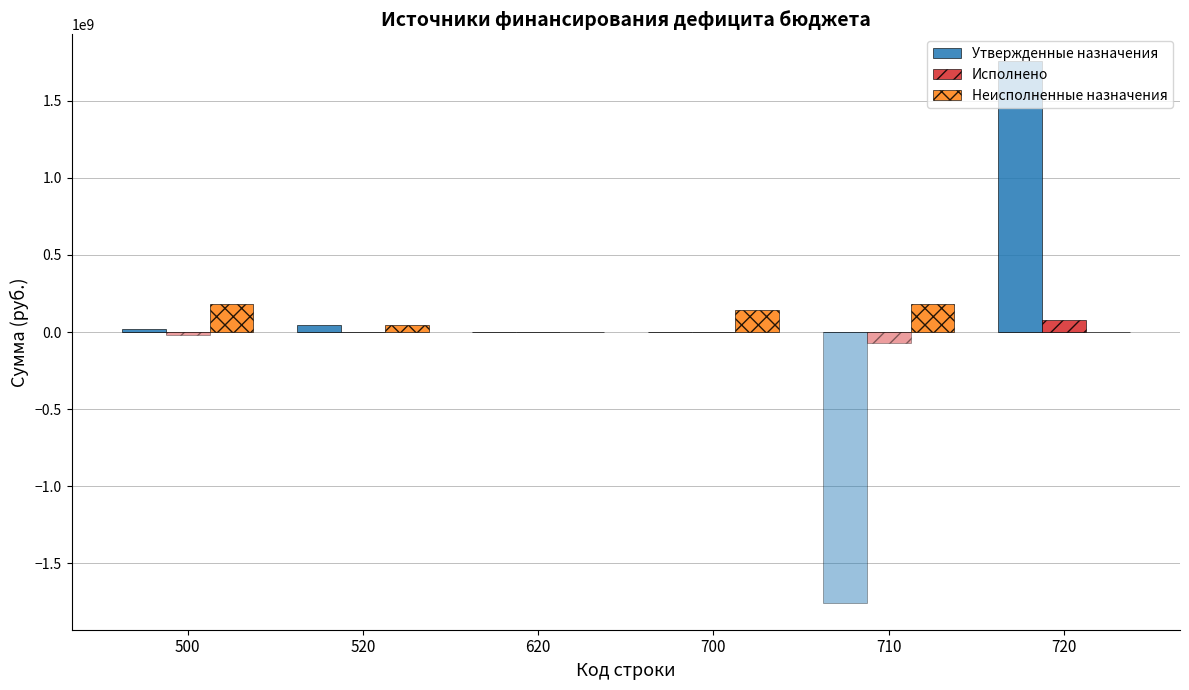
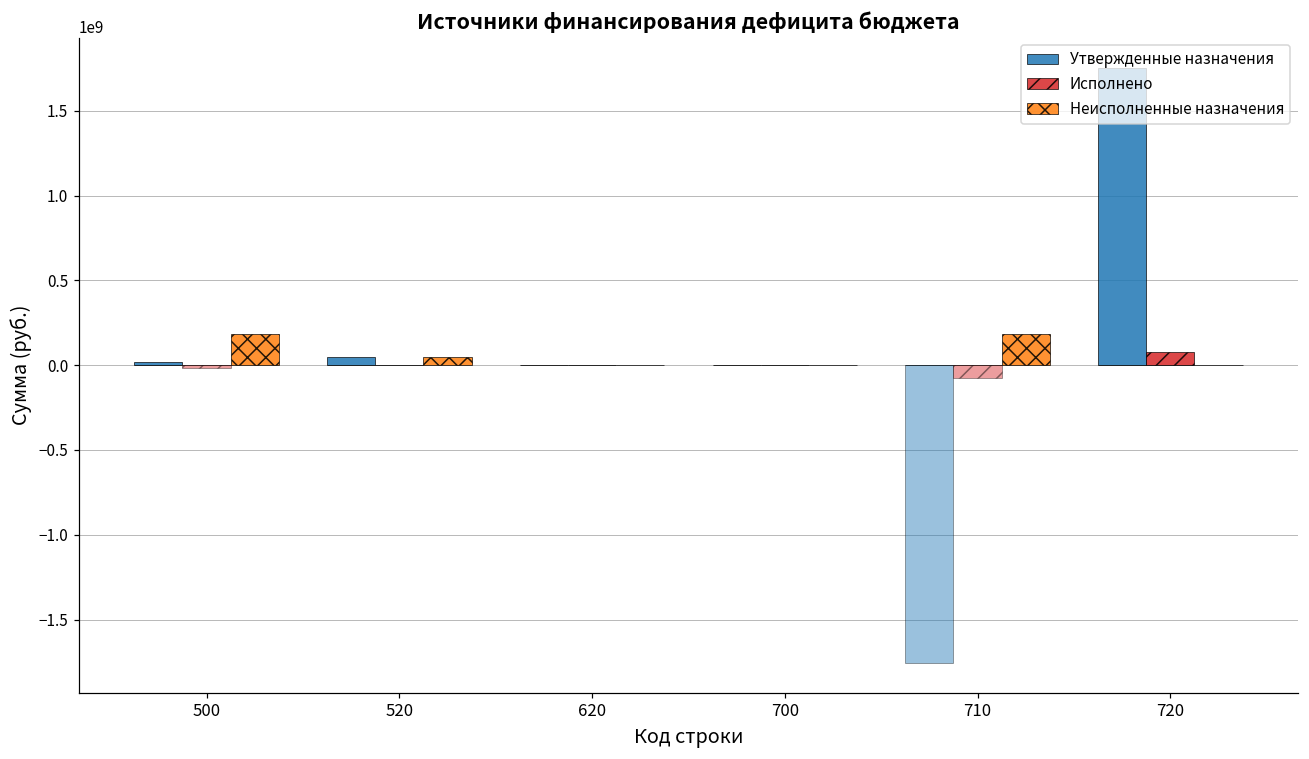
Неисполненные назначения, 700: 140000000 -> 0
